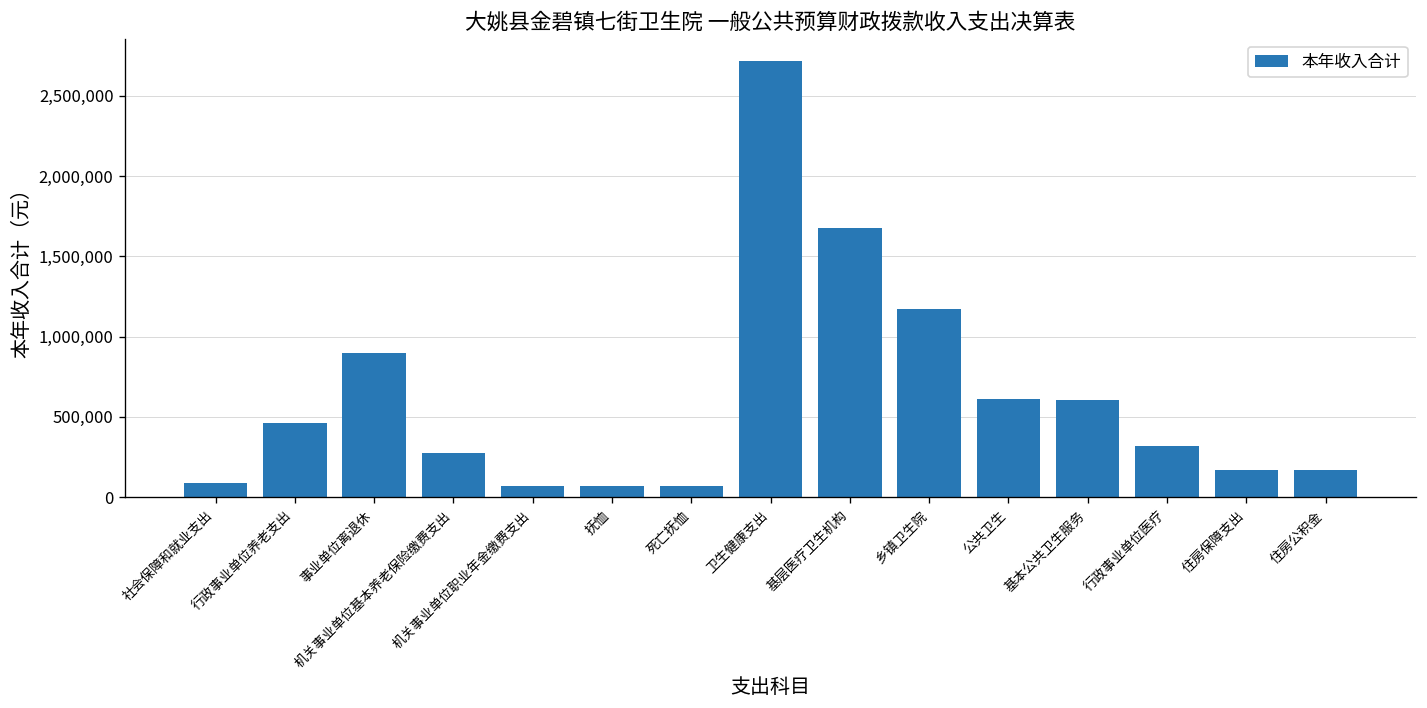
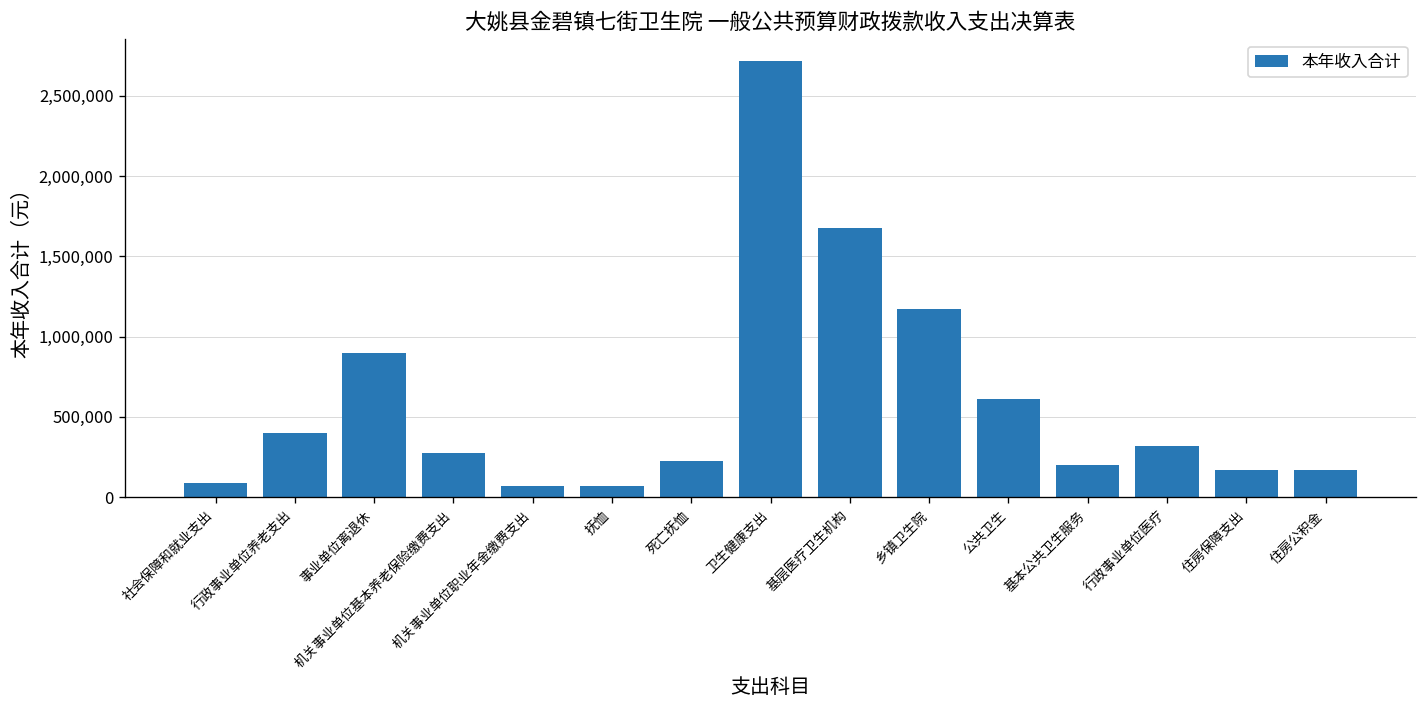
行政事业单位养老支出: 460,000 -> 400,000
死亡抚恤: 70,000 -> 220,000
基本公共卫生服务: 600,000 -> 200,000
